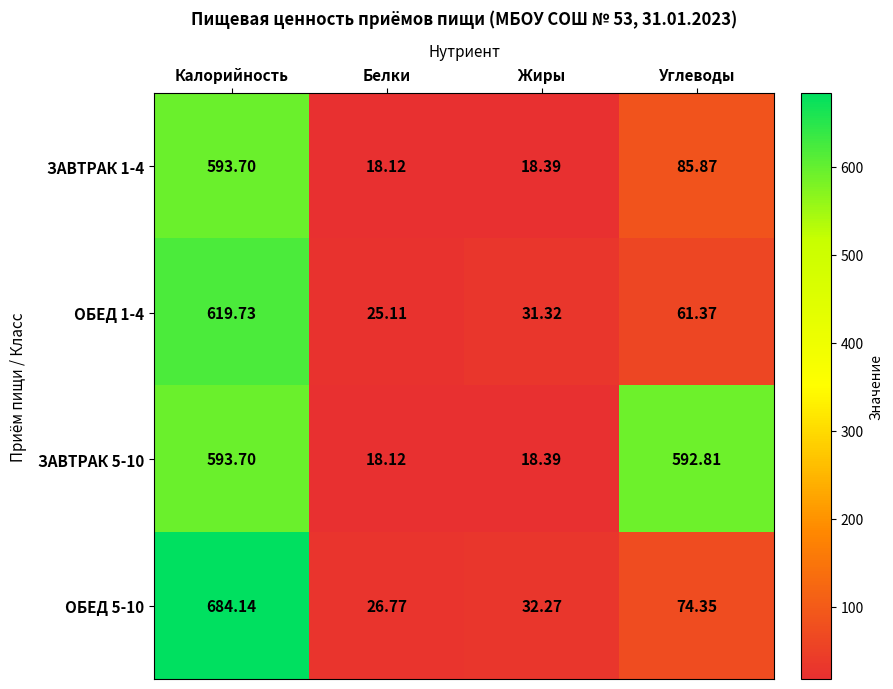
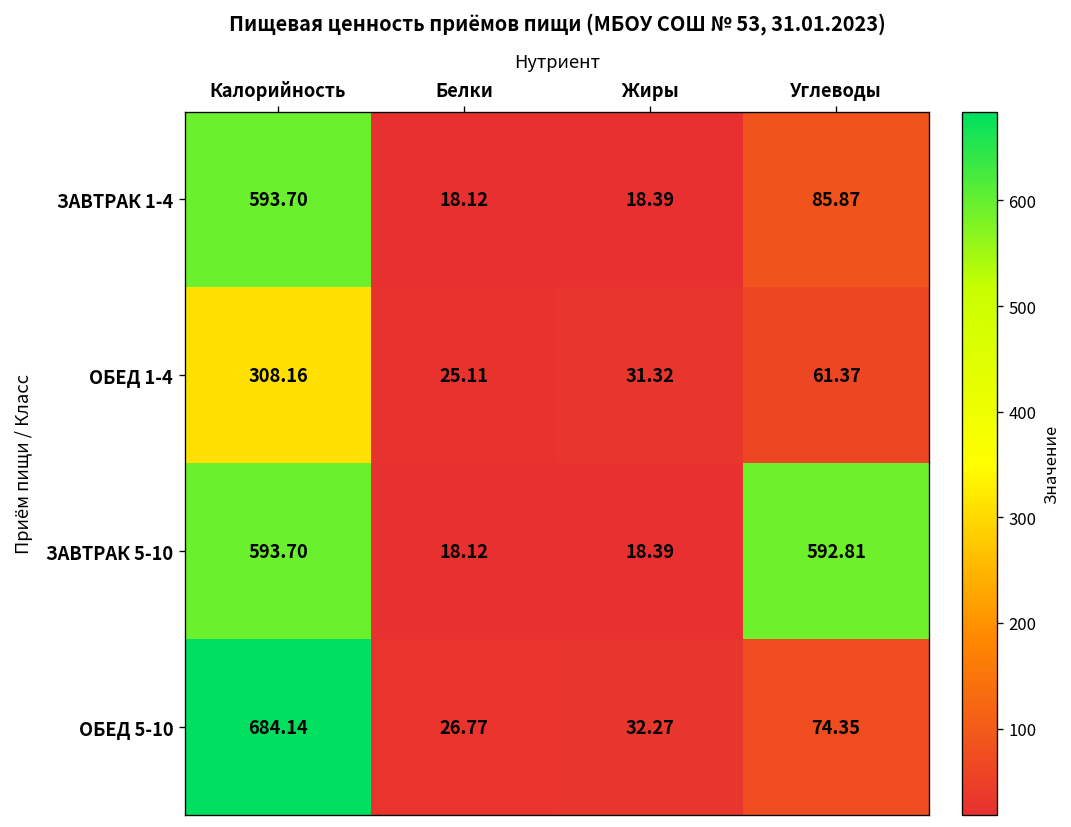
ОБЕД 1-4, Калорийность: 619.73 -> 308.16
